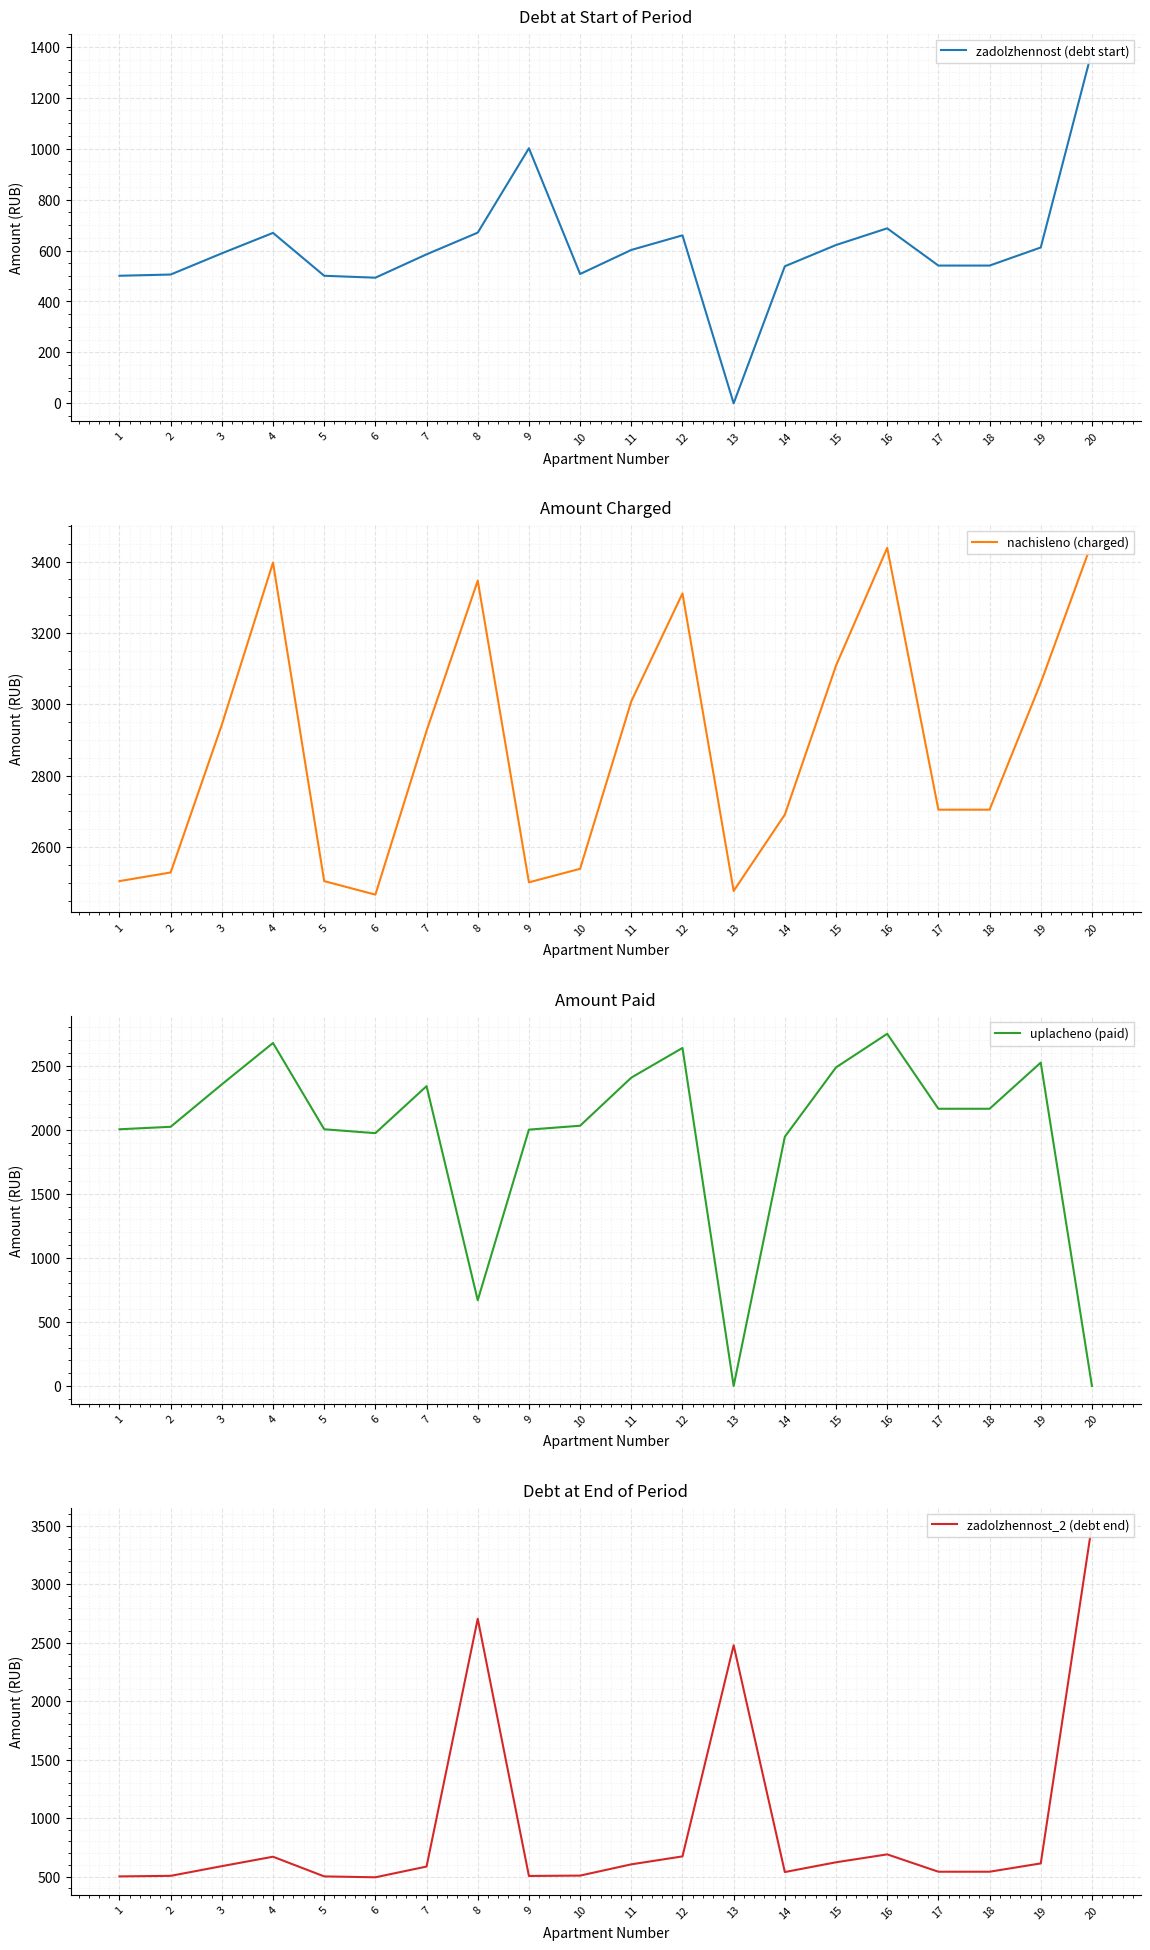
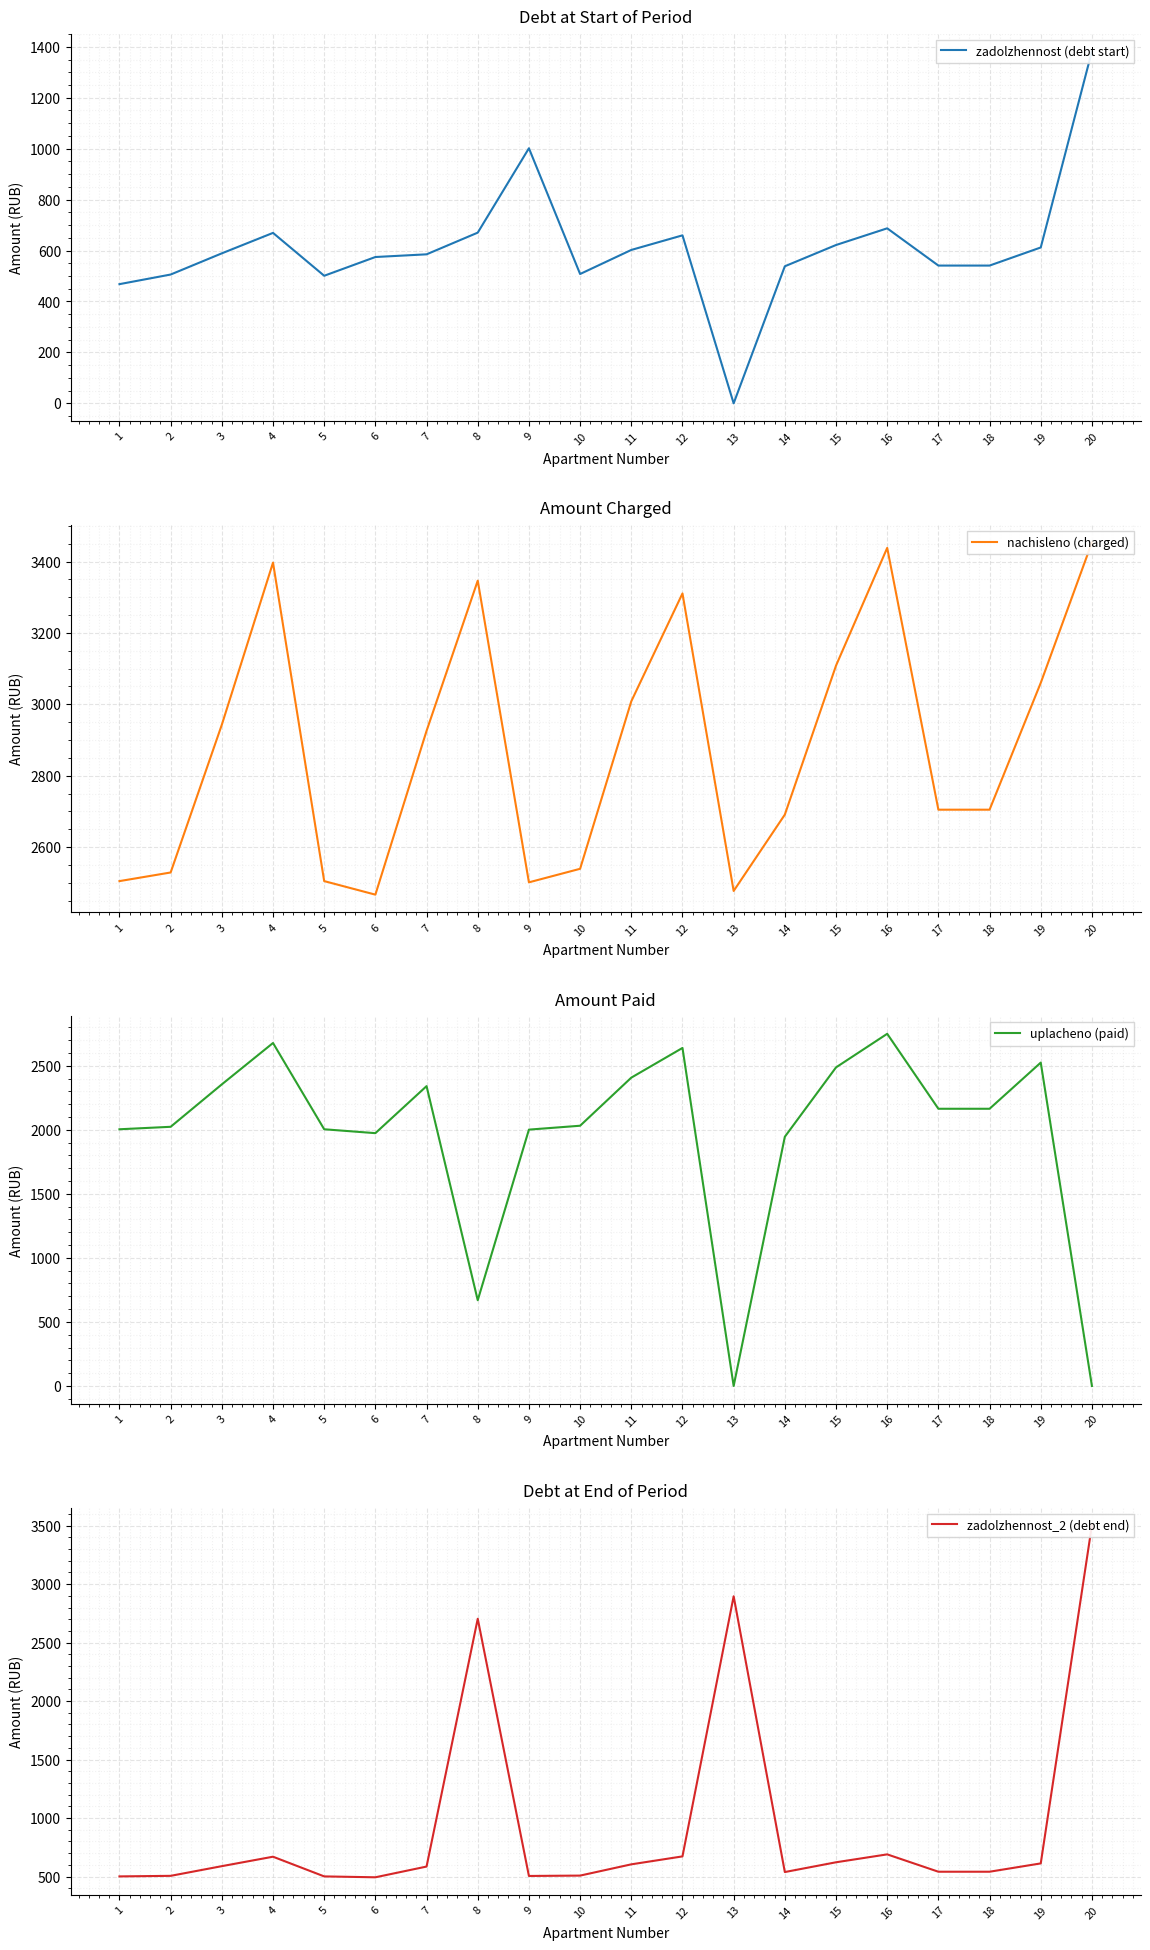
Debt at Start of Period, 1: 500 -> 470
Debt at Start of Period, 6: 490 -> 570
Debt at End of Period, 13: 2480 -> 2900
